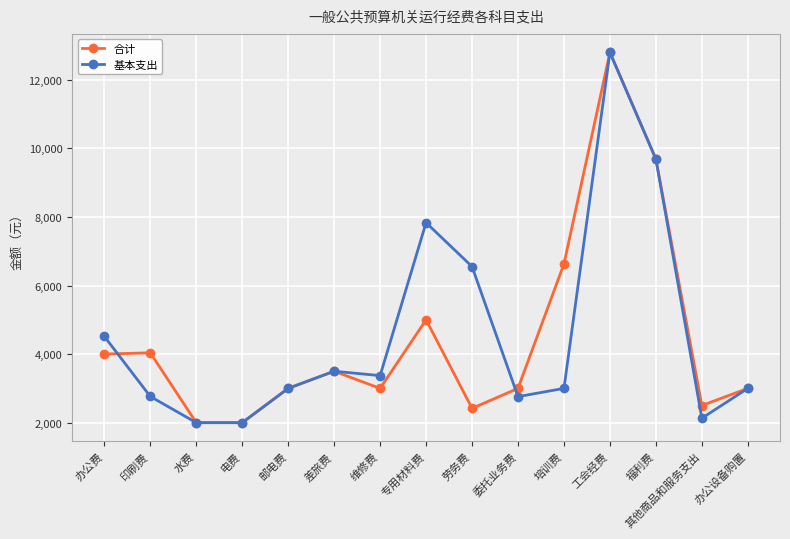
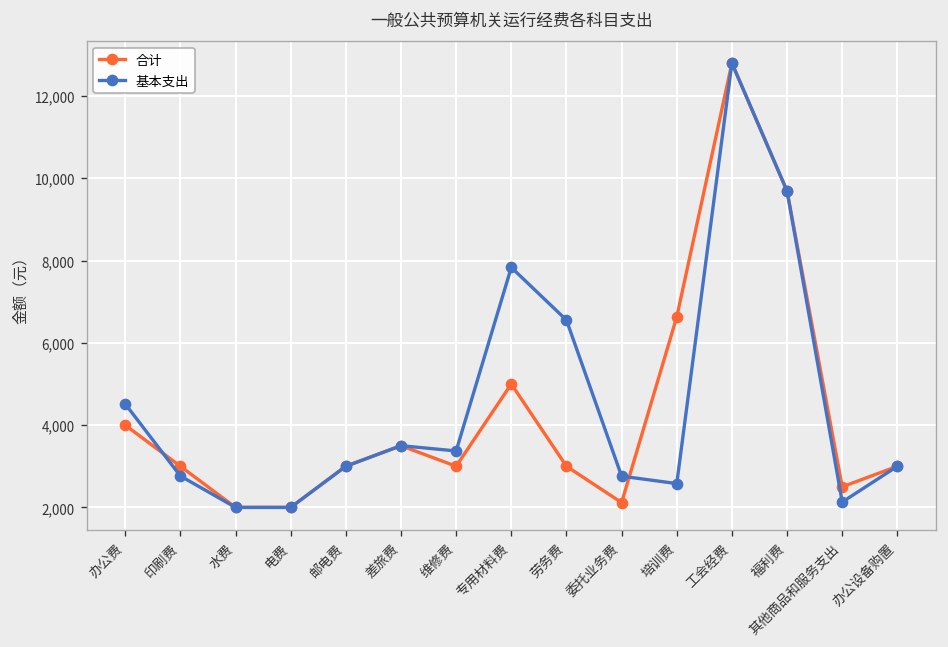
合计, 印刷费: 4,000 -> 3,000
合计, 劳务费: 2,400 -> 3,000
合计, 委托业务费: 3,000 -> 2,100
基本支出, 培训费: 3,000 -> 2,600
